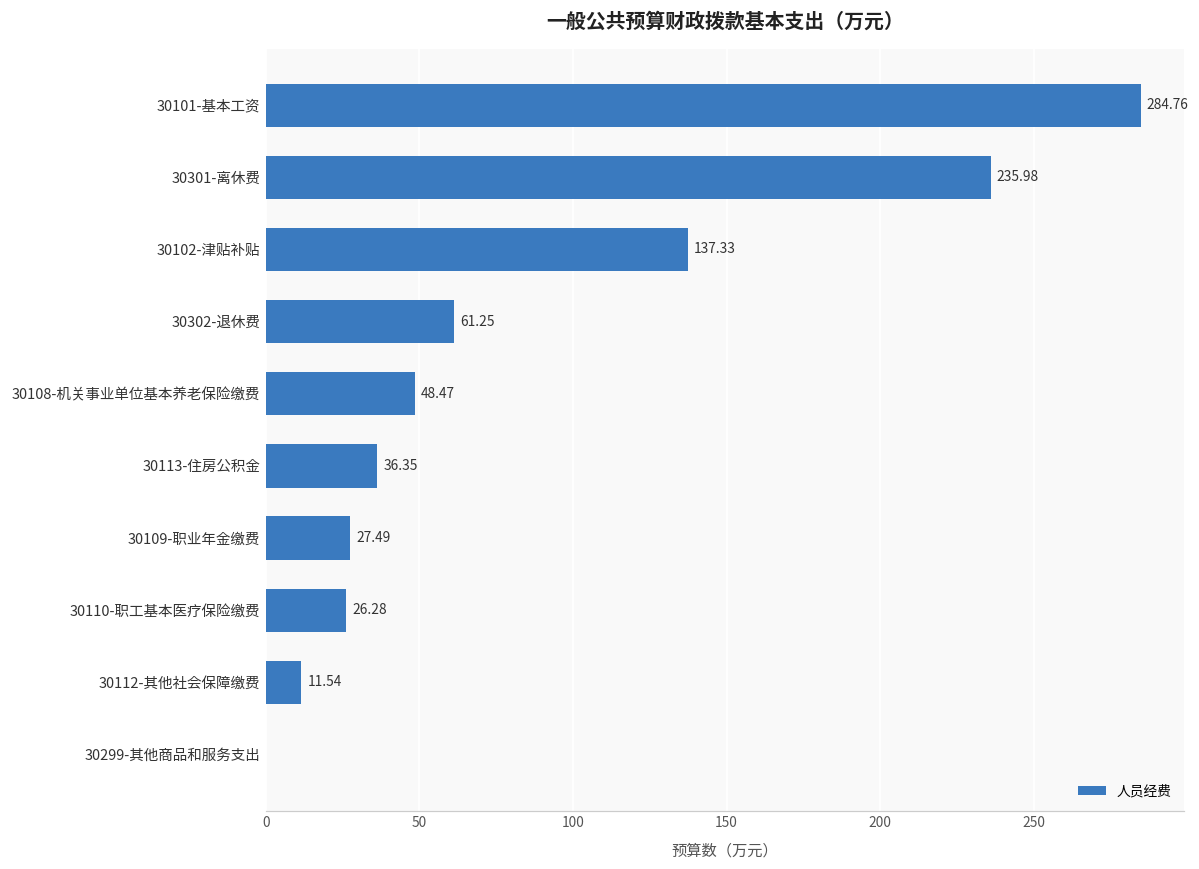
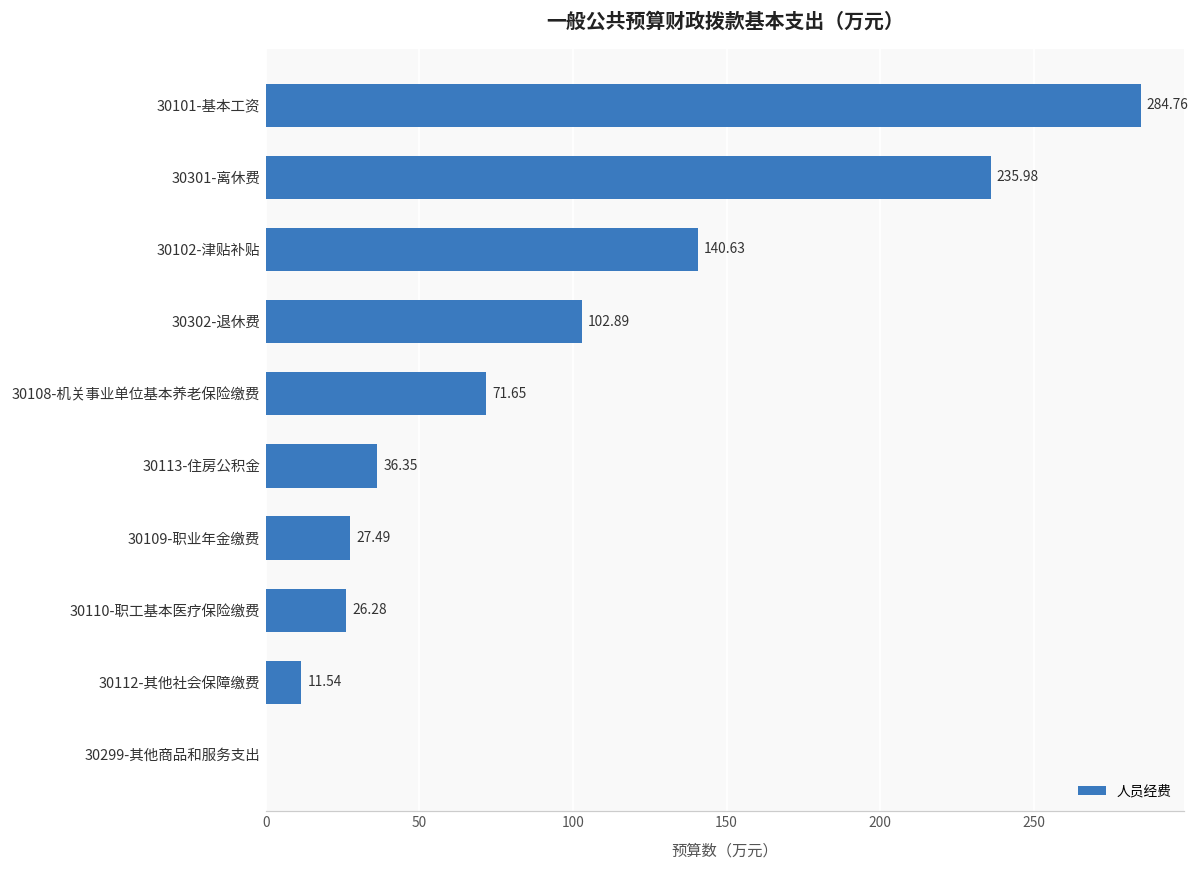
30102-津贴补贴: 137.33 -> 140.63
30302-退休费: 61.25 -> 102.89
30108-机关事业单位基本养老保险缴费: 48.47 -> 71.65
